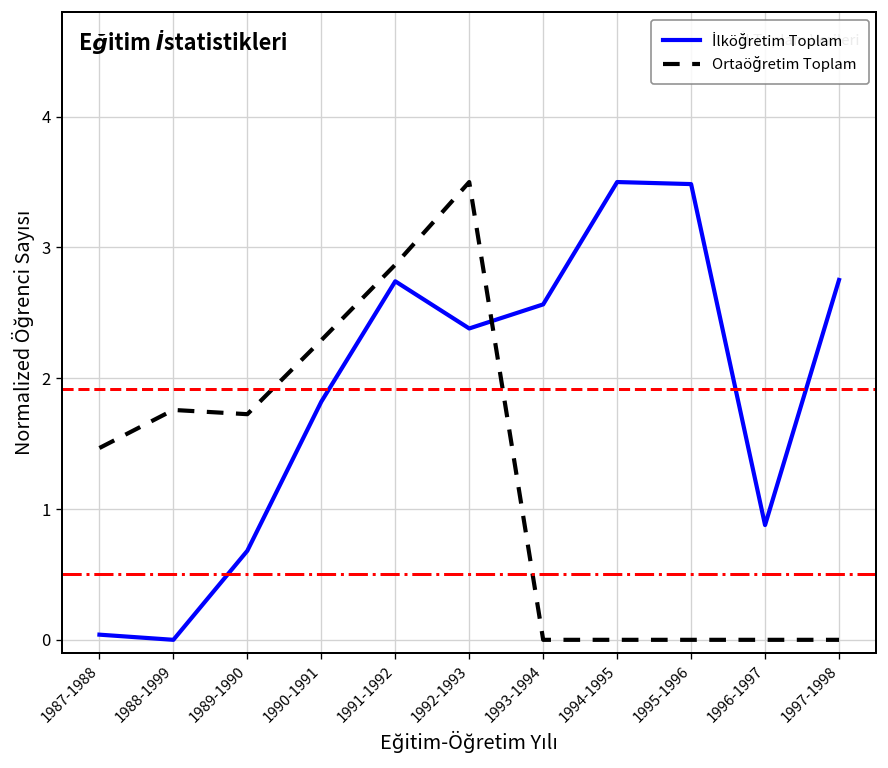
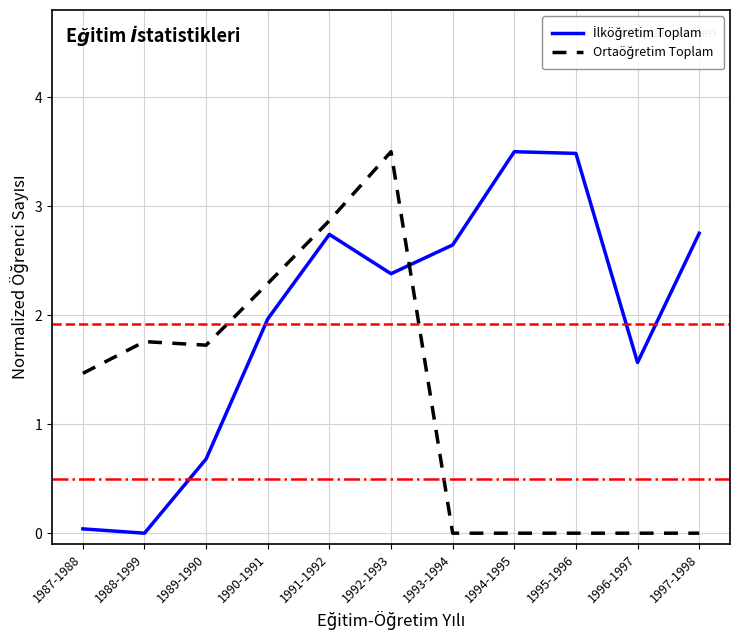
İlköğretim Toplam, 1990-1991: 1.82 -> 1.97
İlköğretim Toplam, 1993-1994: 2.56 -> 2.64
İlköğretim Toplam, 1996-1997: 0.88 -> 1.57
